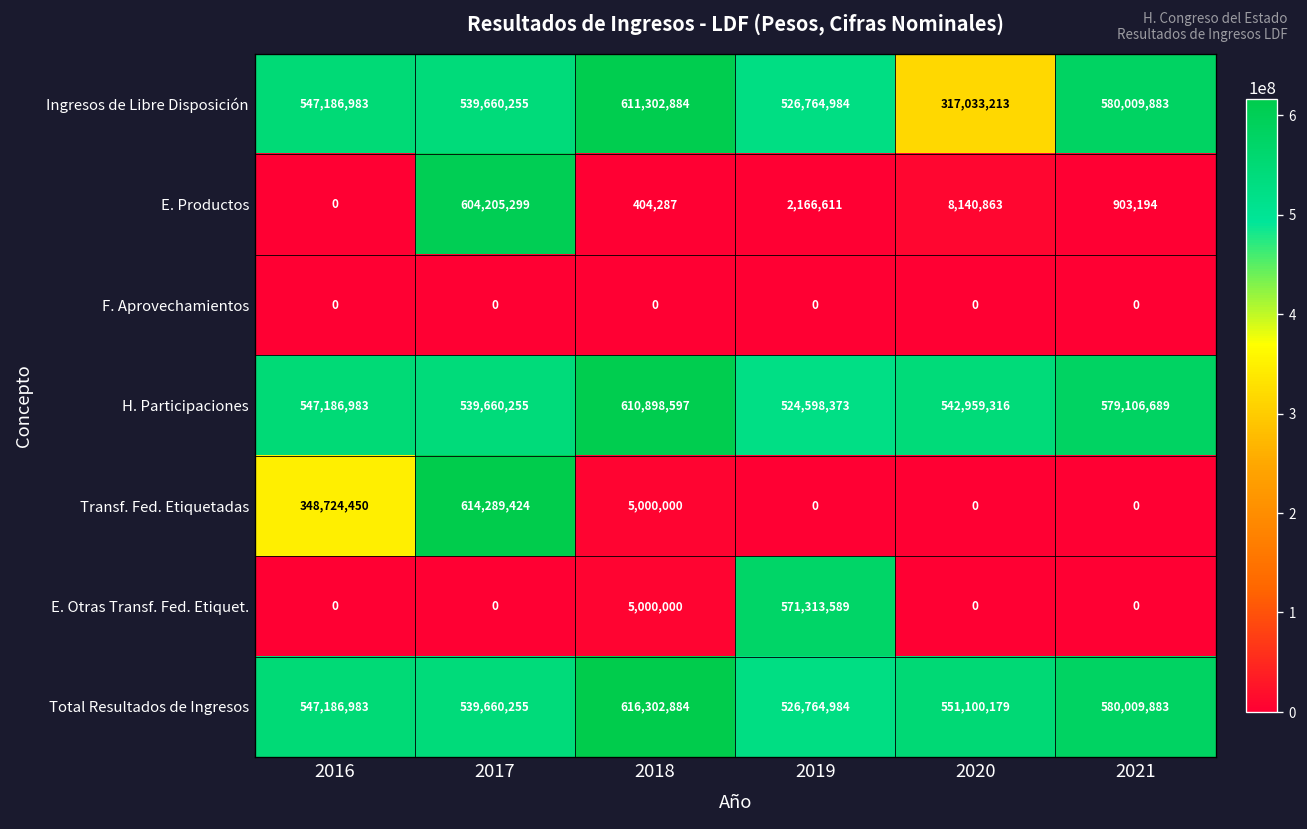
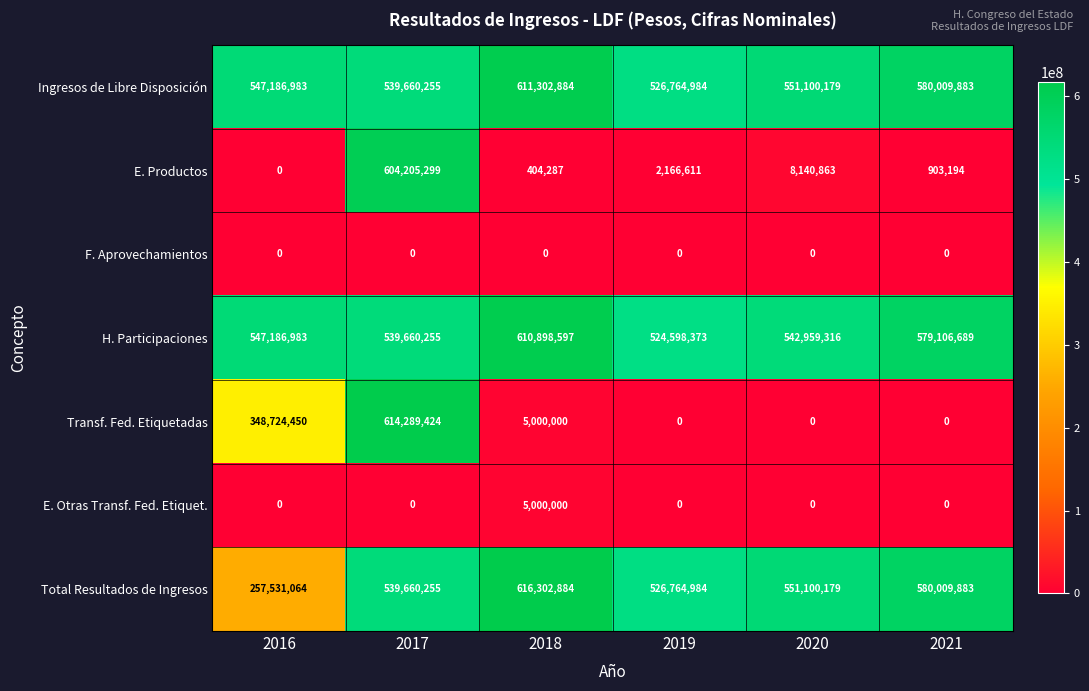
Ingresos de Libre Disposición, 2020: 317,033,213 -> 551,100,179
E. Otras Transf. Fed. Etiquet., 2019: 571,313,589 -> 0
Total Resultados de Ingresos, 2016: 547,186,983 -> 257,531,064
